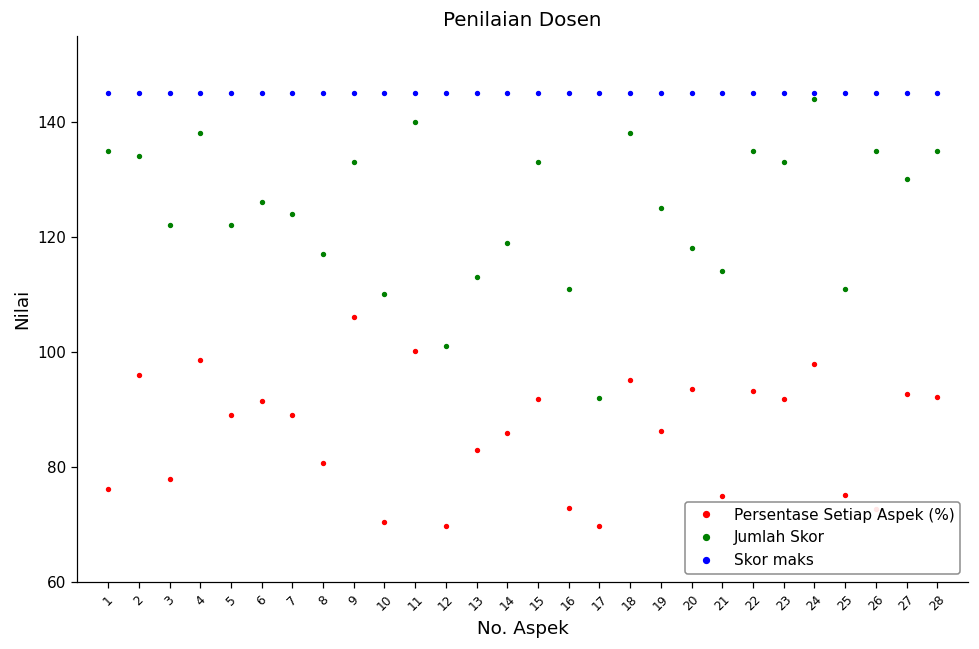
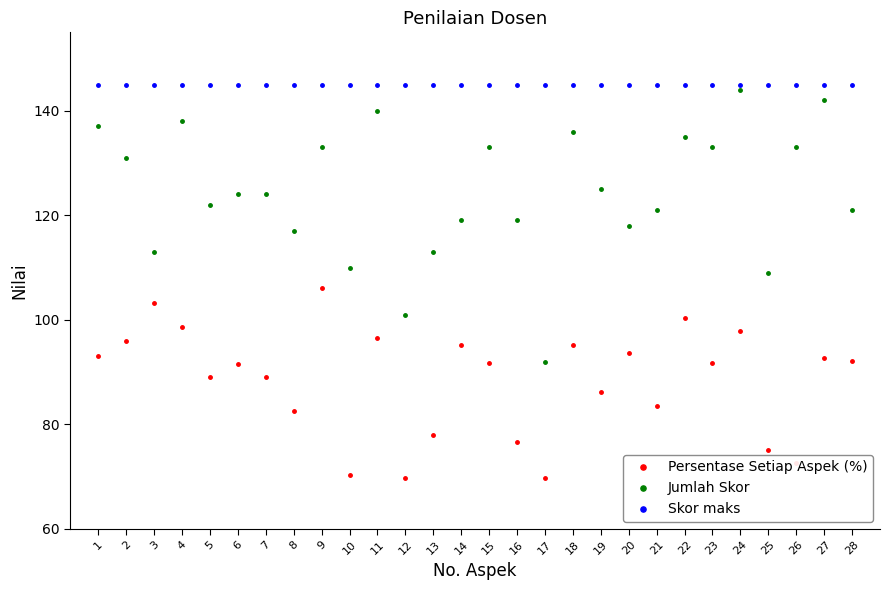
Persentase Setiap Aspek (%), 1: 76 -> 93
Jumlah Skor, 1: 135 -> 137
Jumlah Skor, 2: 134 -> 131
Persentase Setiap Aspek (%), 3: 78 -> 103
Jumlah Skor, 3: 122 -> 113
Jumlah Skor, 6: 126 -> 124
Persentase Setiap Aspek (%), 8: 81 -> 83
Persentase Setiap Aspek (%), 11: 100 -> 97
Persentase Setiap Aspek (%), 13: 83 -> 78
Persentase Setiap Aspek (%), 14: 86 -> 95
Persentase Setiap Aspek (%), 16: 73 -> 77
Jumlah Skor, 16: 111 -> 119
Jumlah Skor, 18: 138 -> 136
Persentase Setiap Aspek (%), 21: 75 -> 83
Jumlah Skor, 21: 114 -> 121
Persentase Setiap Aspek (%), 22: 93 -> 100
Jumlah Skor, 25: 111 -> 109
Jumlah Skor, 26: 135 -> 133
Jumlah Skor, 27: 130 -> 142
Jumlah Skor, 28: 135 -> 121
